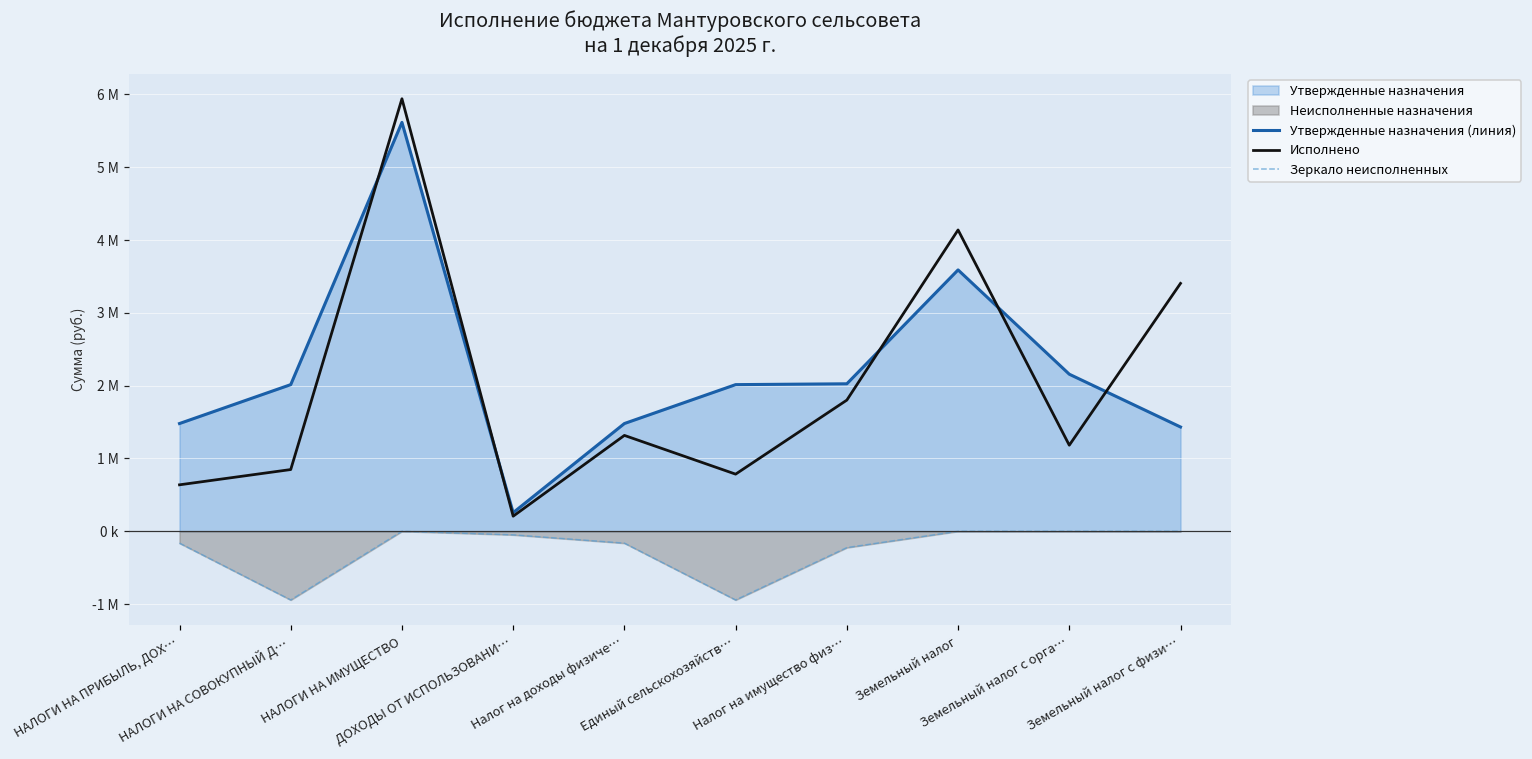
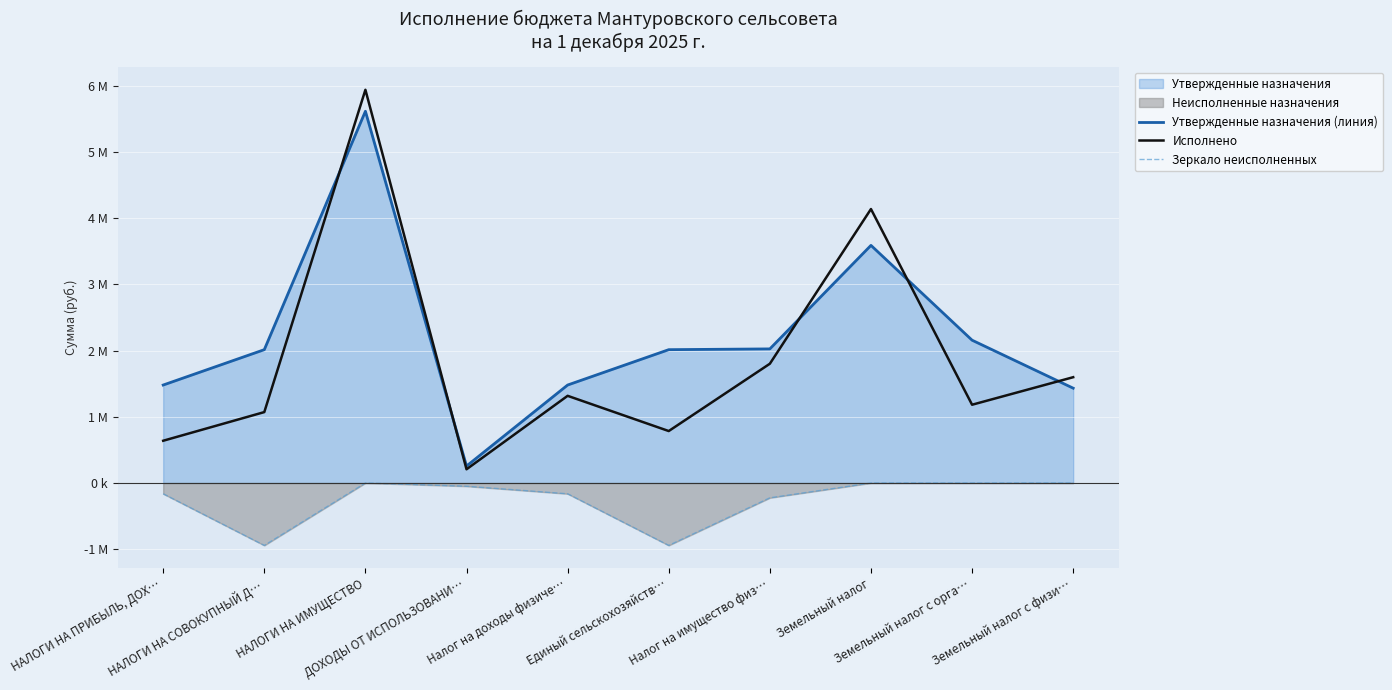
Исполнено, НАЛОГИ НА СОВОКУПНЫЙ Д…: 0.8 М -> 1.1 М
Исполнено, Земельный налог с физи…: 3.4 М -> 1.6 М
